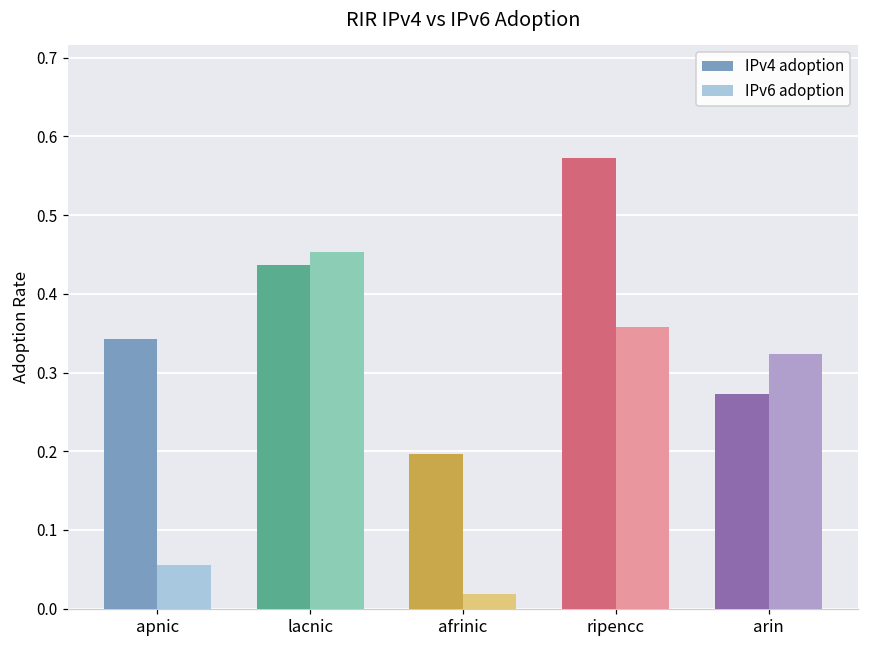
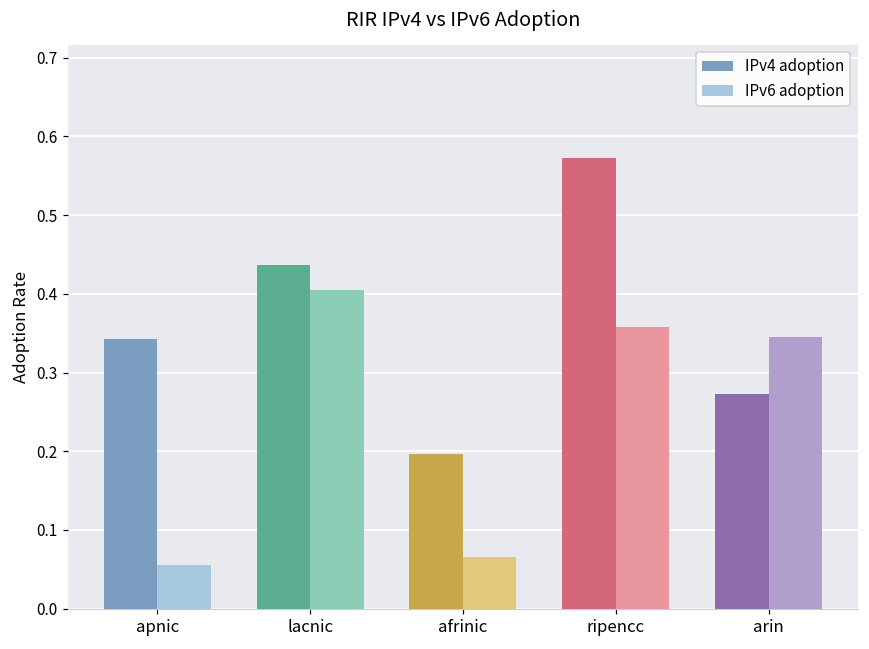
IPv6 adoption, lacnic: 0.45 -> 0.40
IPv6 adoption, afrinic: 0.02 -> 0.07
IPv6 adoption, arin: 0.32 -> 0.35
